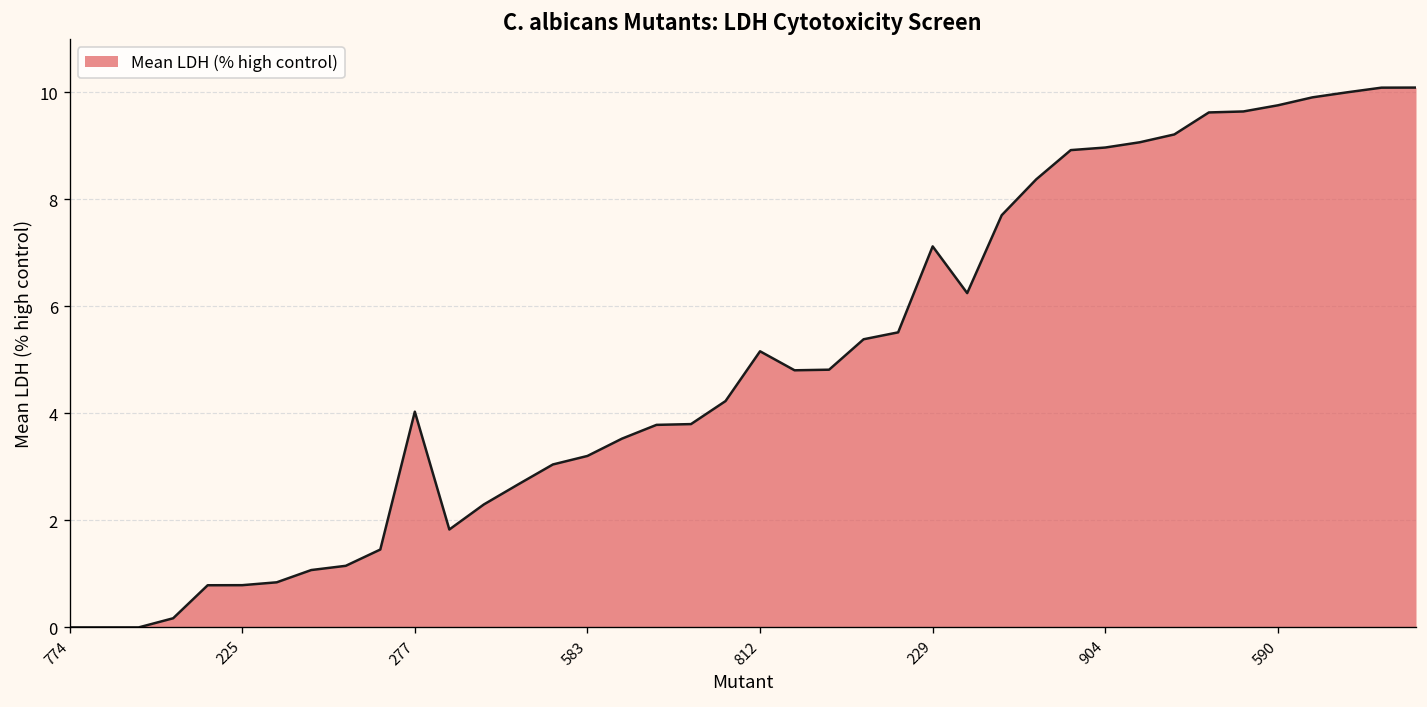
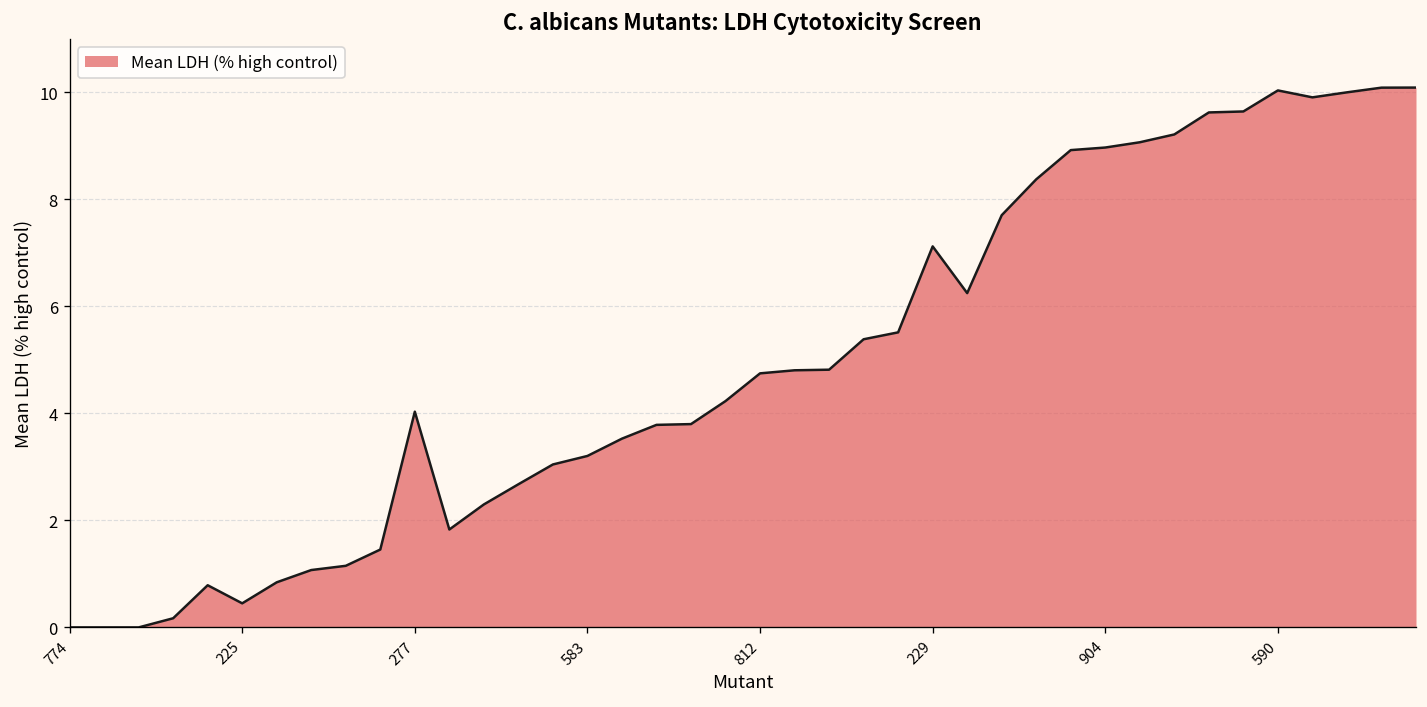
225: 0.8 -> 0.5
812: 5.2 -> 4.7
590: 9.8 -> 10.0
